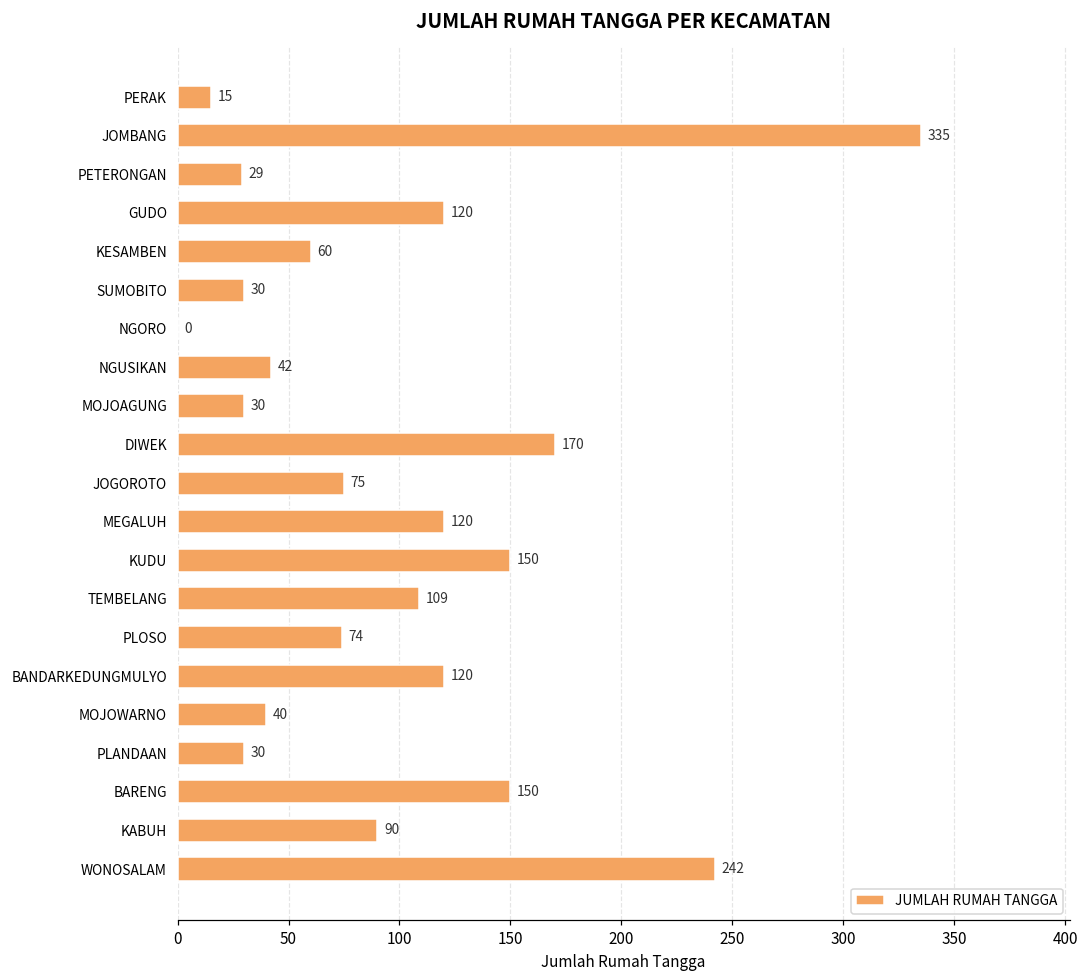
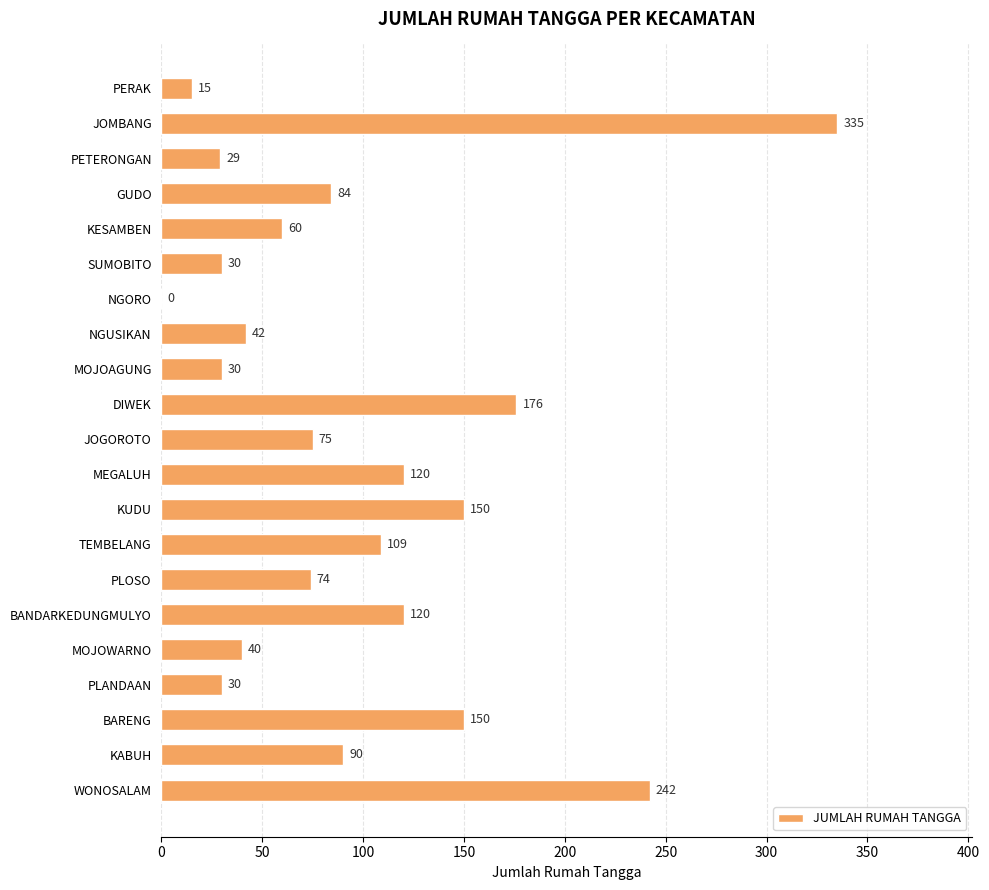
GUDO: 120 -> 84
DIWEK: 170 -> 176
